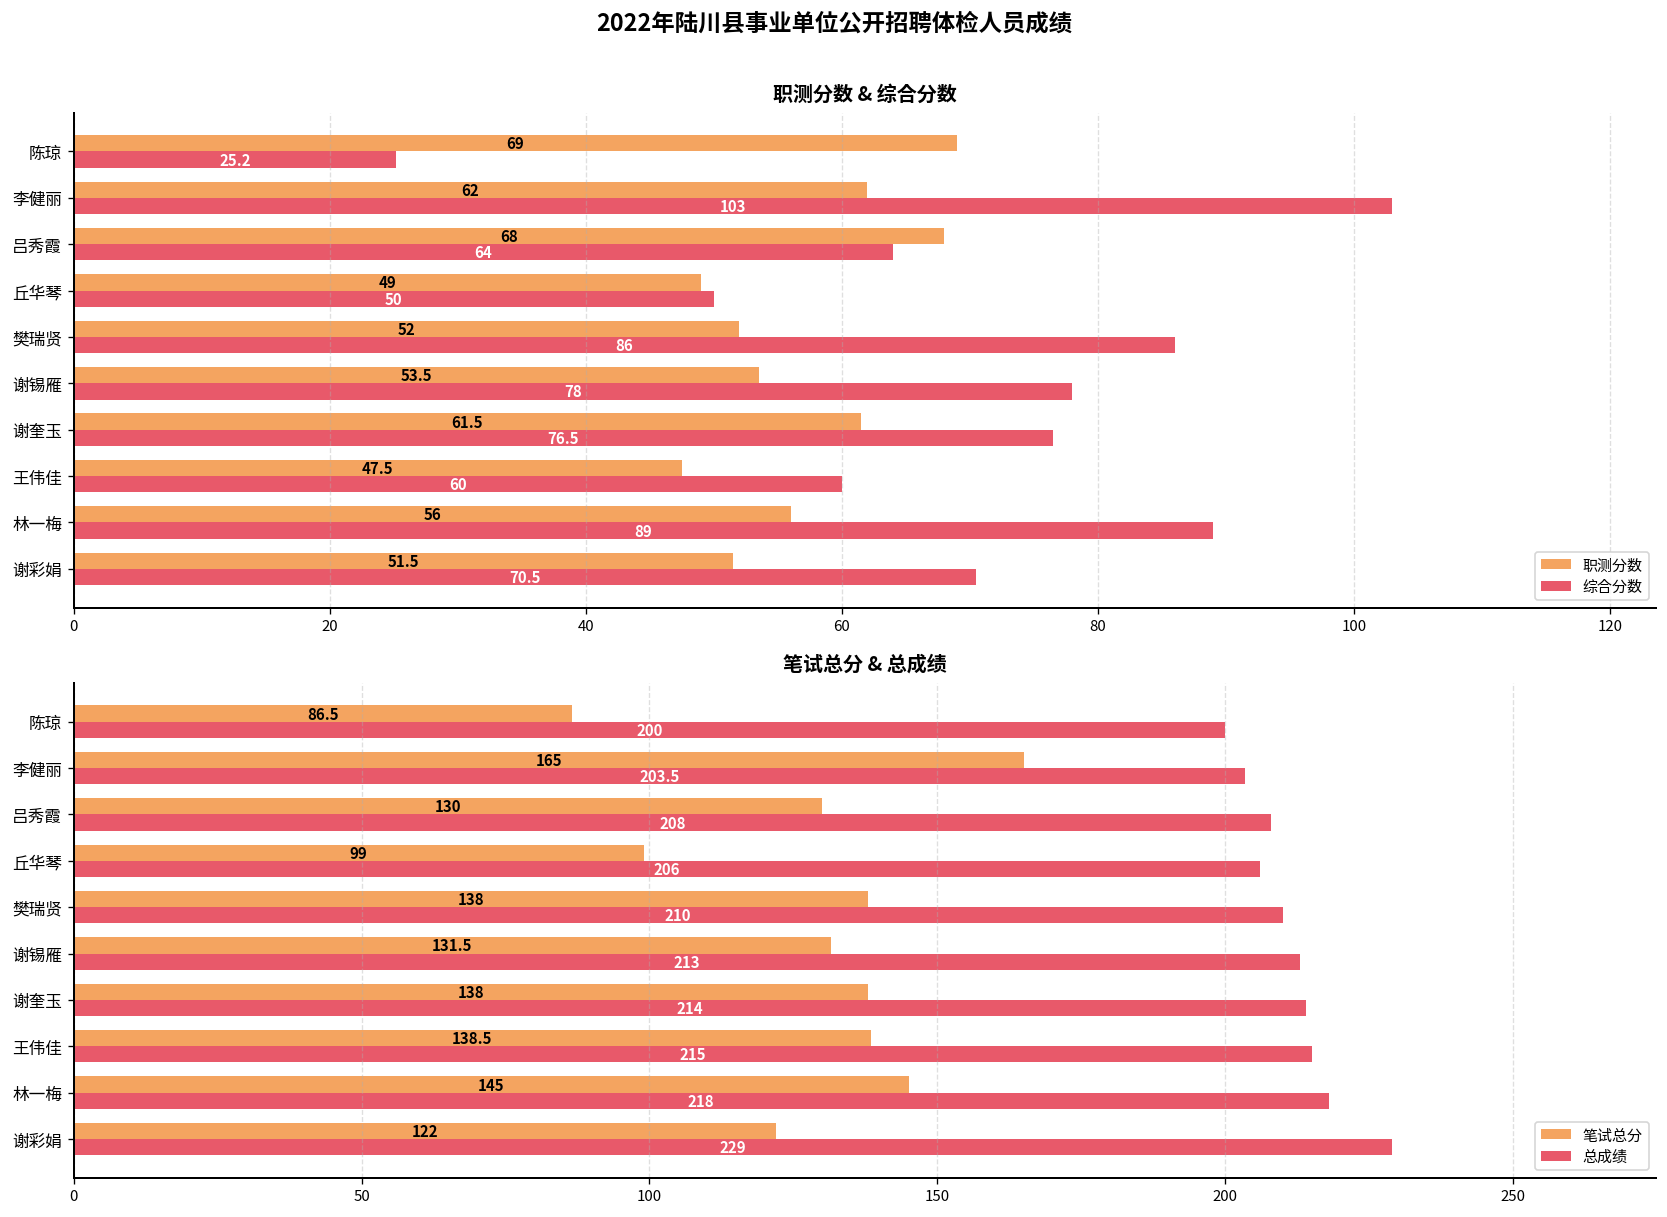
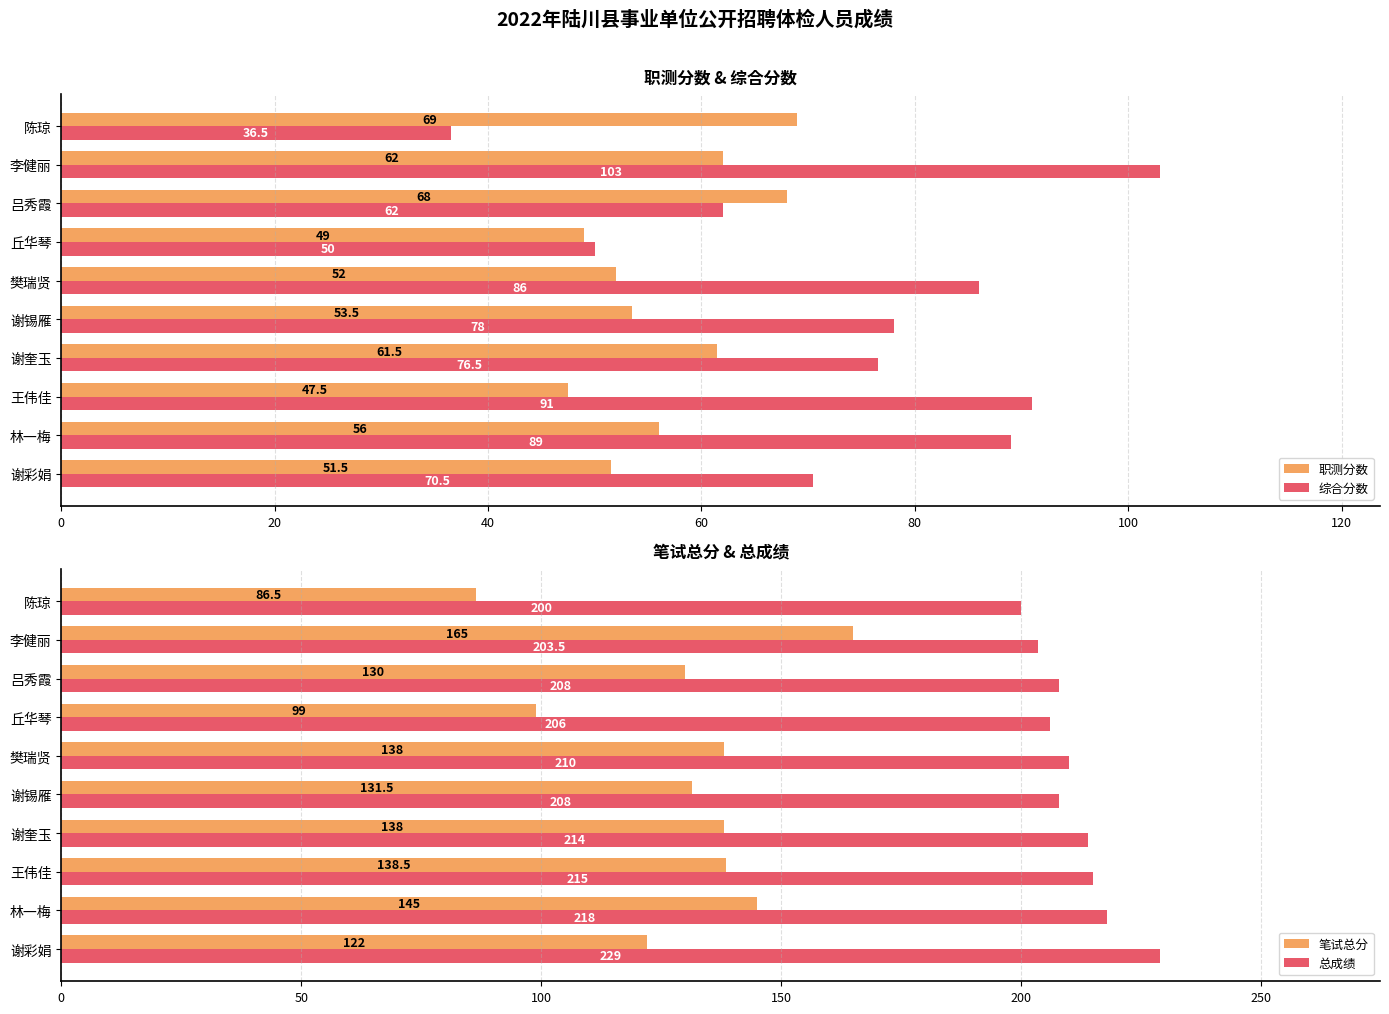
职测分数 & 综合分数, 综合分数, 陈琼: 25.2 -> 36.5
职测分数 & 综合分数, 综合分数, 吕秀霞: 64 -> 62
职测分数 & 综合分数, 综合分数, 王伟佳: 60 -> 91
笔试总分 & 总成绩, 总成绩, 谢锡雁: 213 -> 208
